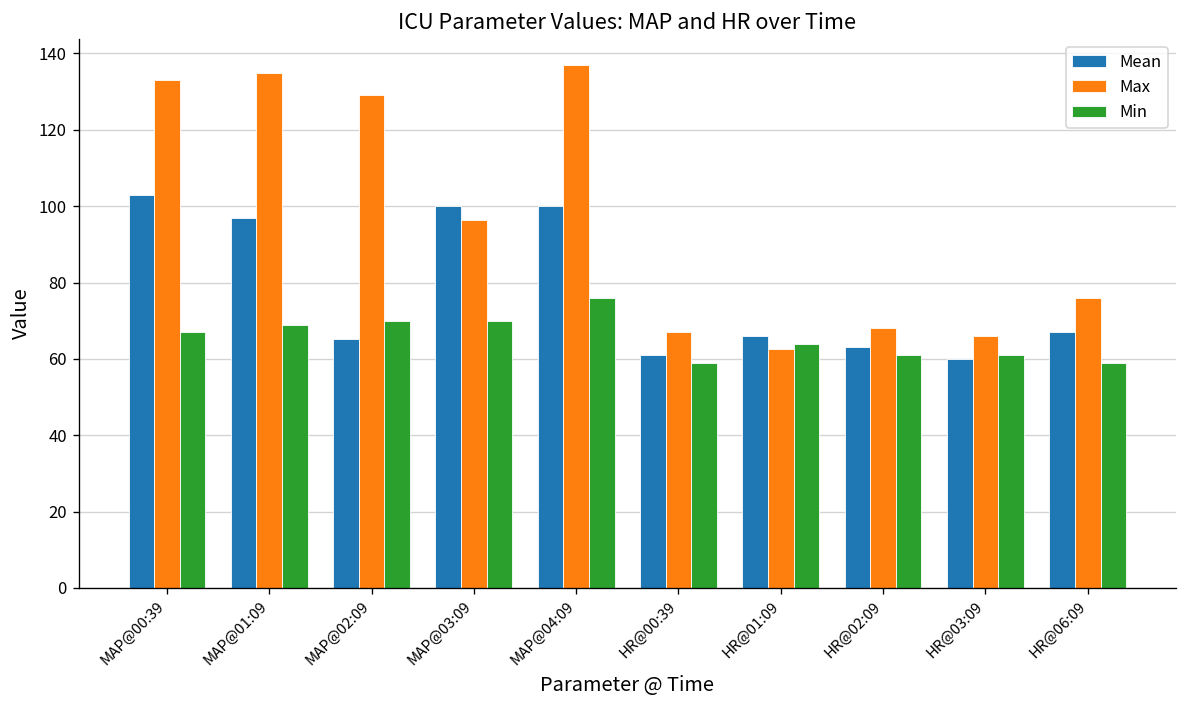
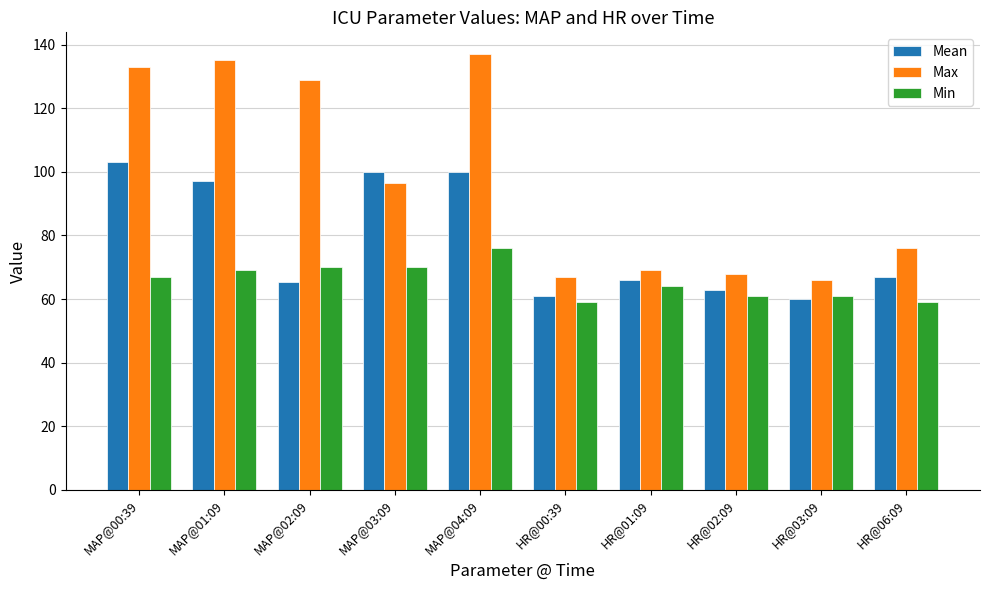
Max, HR@01:09: 63 -> 69
